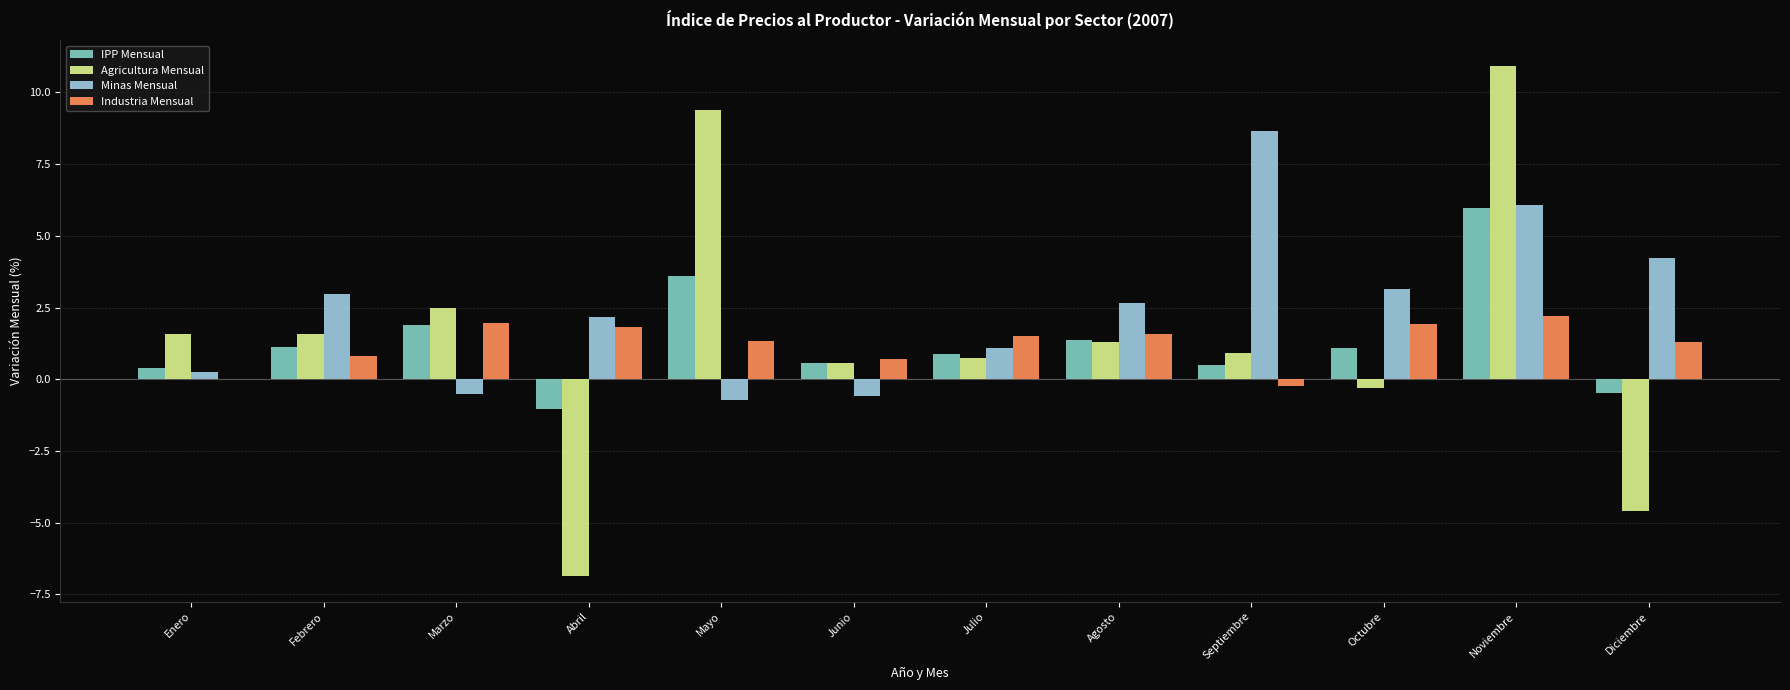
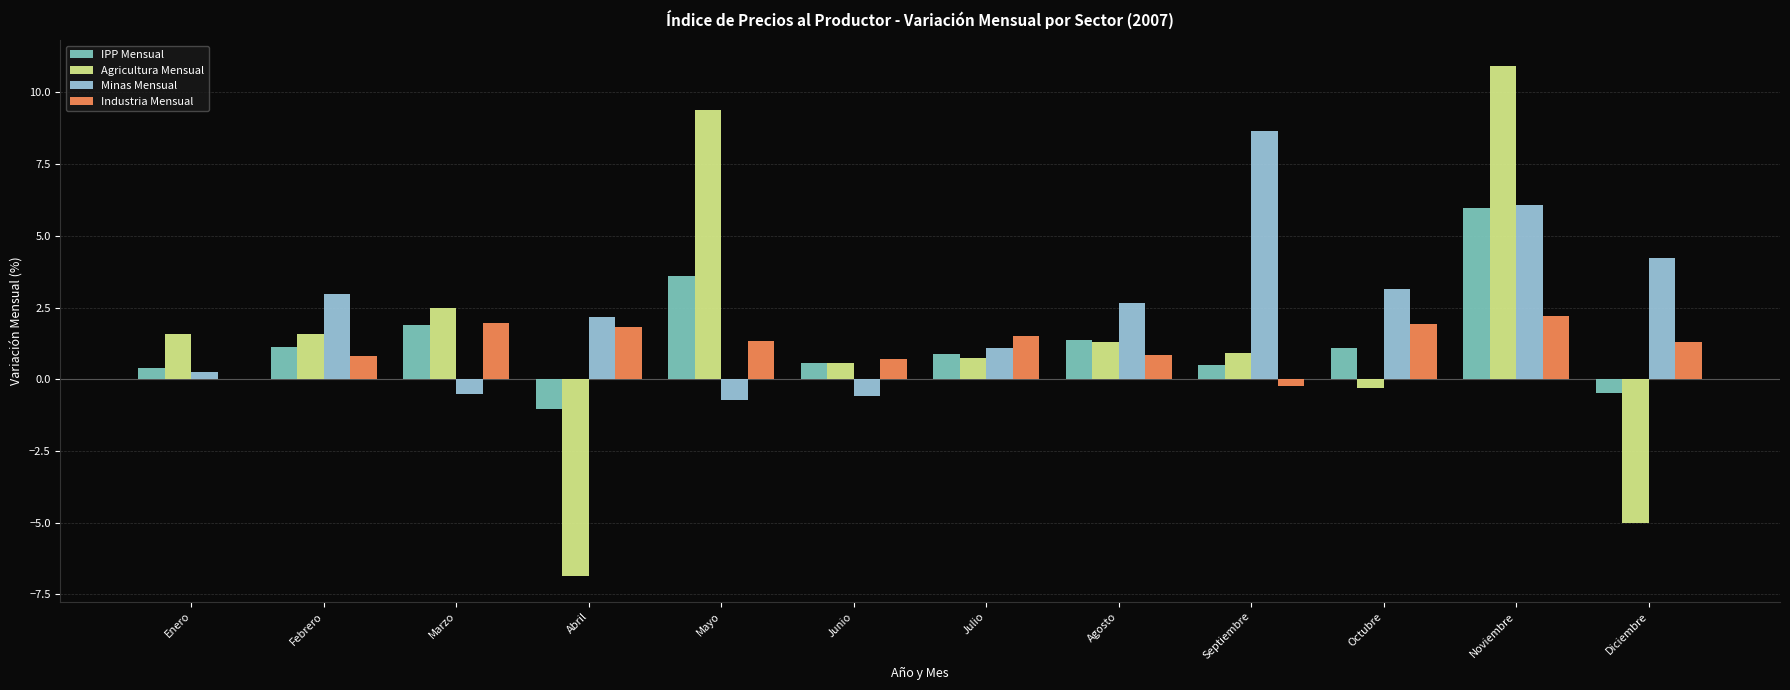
Industria Mensual, Agosto: 1.6 -> 0.9
Agricultura Mensual, Diciembre: -4.6 -> -5.0
